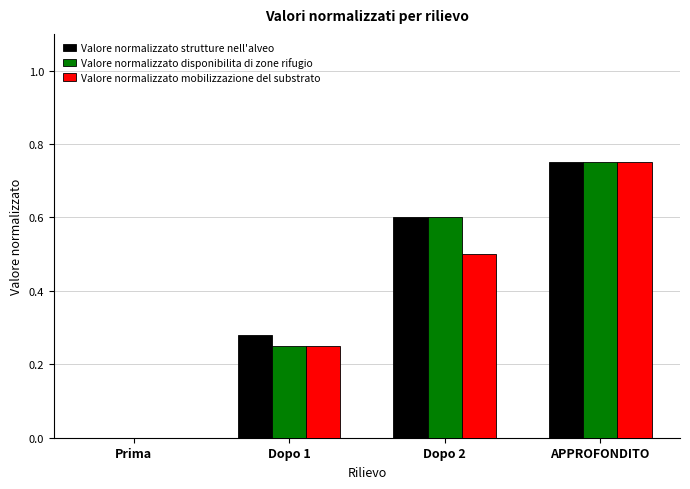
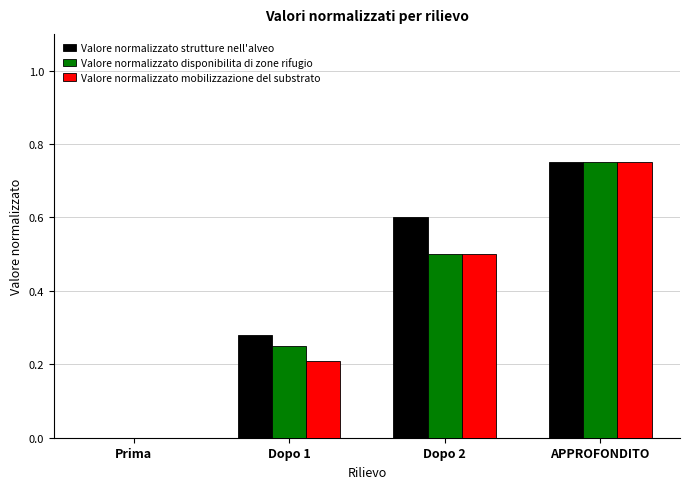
Valore normalizzato mobilizzazione del substrato, Dopo 1: 0.25 -> 0.21
Valore normalizzato disponibilita di zone rifugio, Dopo 2: 0.6 -> 0.5
